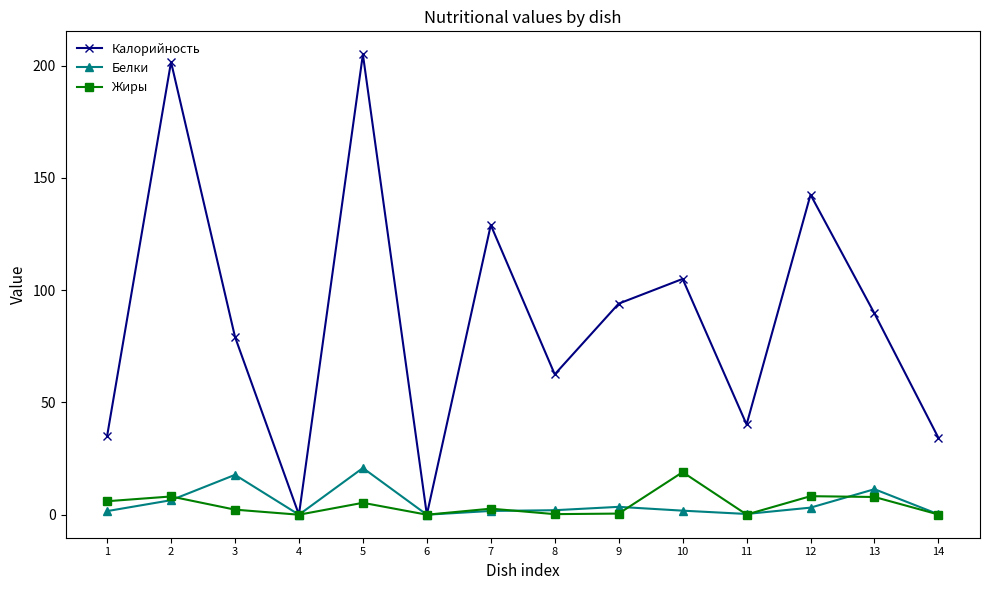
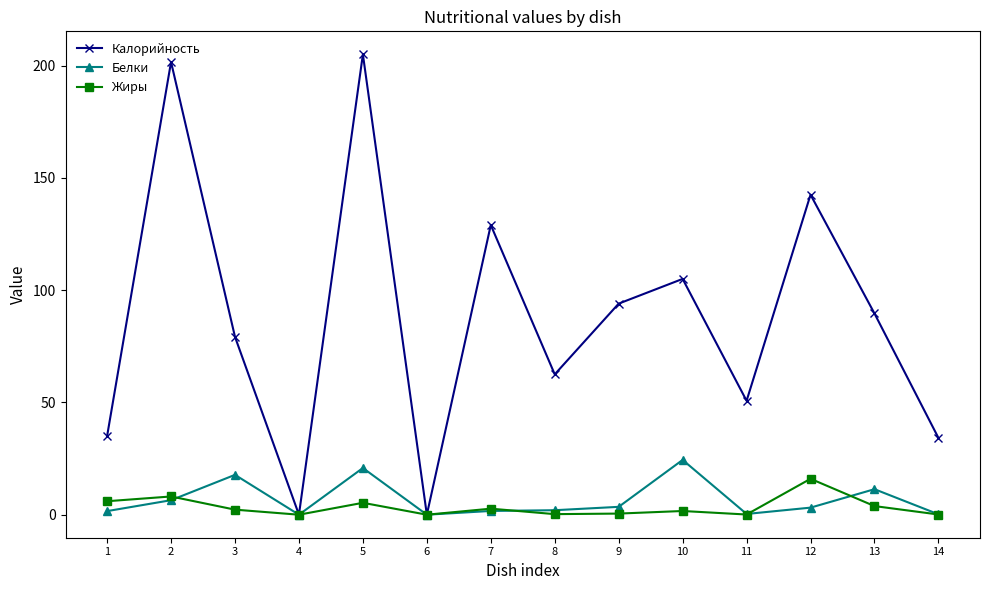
Белки, 10: 2 -> 24
Жиры, 10: 19 -> 2
Калорийность, 11: 40 -> 51
Жиры, 12: 8 -> 16
Жиры, 13: 8 -> 4
